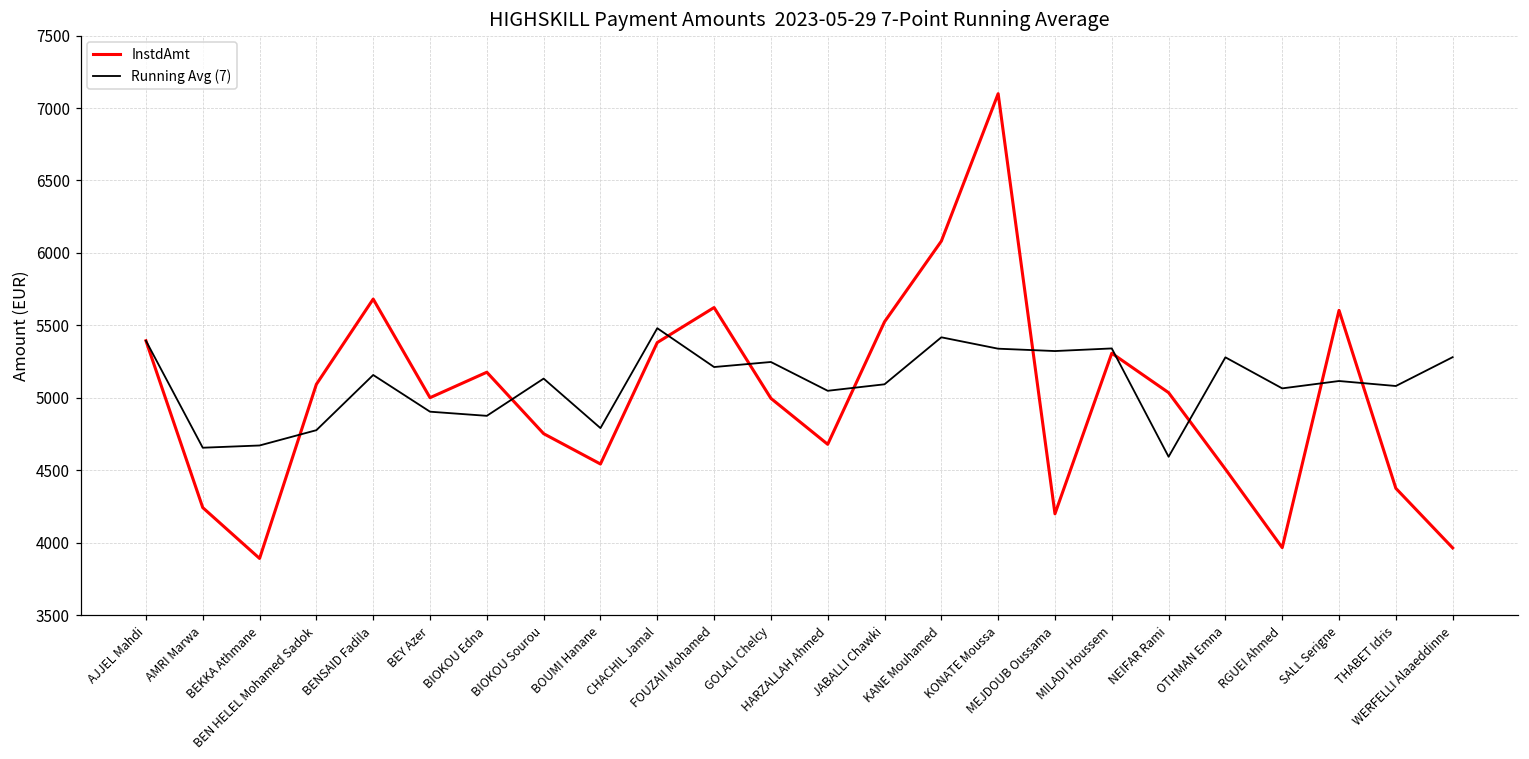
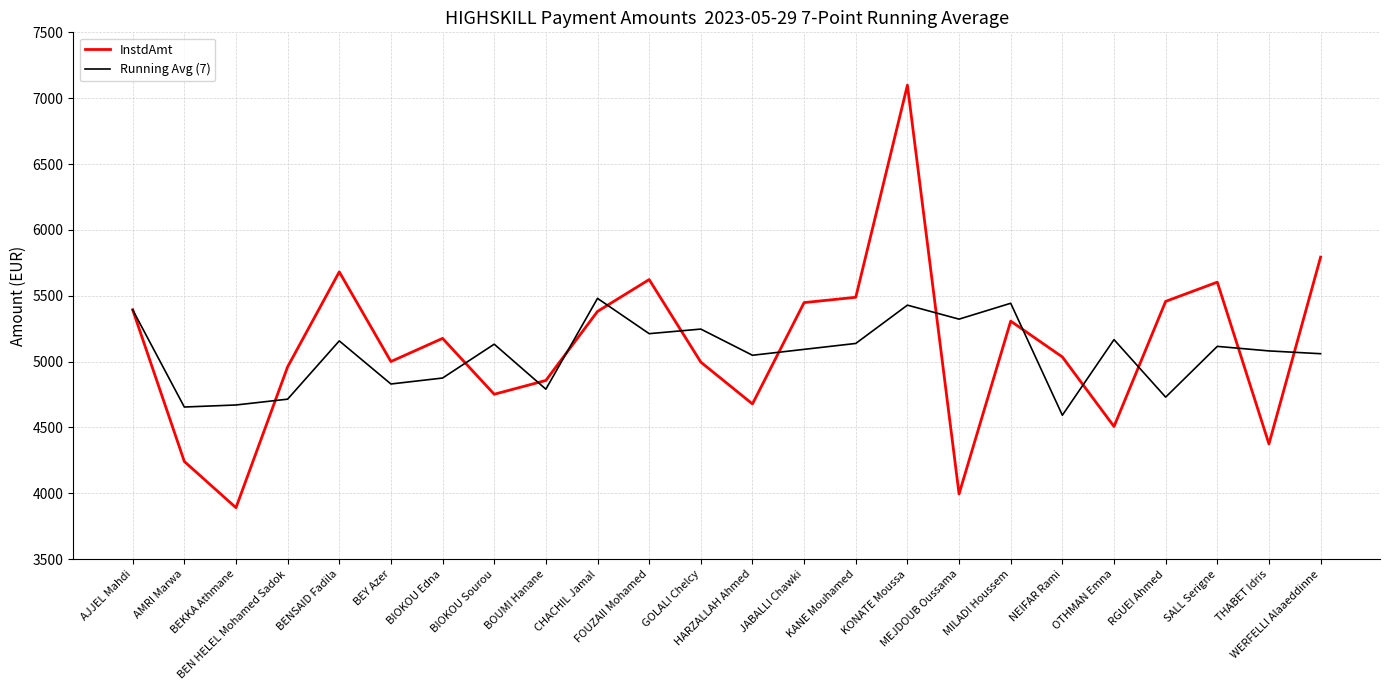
InstdAmt, BEN HELEL Mohamed Sadok: 5090 -> 4960
Running Avg (7), BEN HELEL Mohamed Sadok: 4780 -> 4710
Running Avg (7), BEY Azer: 4900 -> 4830
InstdAmt, BOUMI Hanane: 4540 -> 4860
InstdAmt, JABALLI Chawki: 5520 -> 5450
InstdAmt, KANE Mouhamed: 6080 -> 5490
Running Avg (7), KANE Mouhamed: 5420 -> 5140
Running Avg (7), KONATE Moussa: 5340 -> 5430
InstdAmt, MEJDOUB Oussama: 4200 -> 4000
Running Avg (7), MILADI Houssem: 5340 -> 5440
Running Avg (7), OTHMAN Emna: 5280 -> 5170
InstdAmt, RGUEI Ahmed: 3970 -> 5460
Running Avg (7), RGUEI Ahmed: 5060 -> 4730
InstdAmt, WERFELLI Alaaeddinne: 3960 -> 5790
Running Avg (7), WERFELLI Alaaeddinne: 5280 -> 5060
